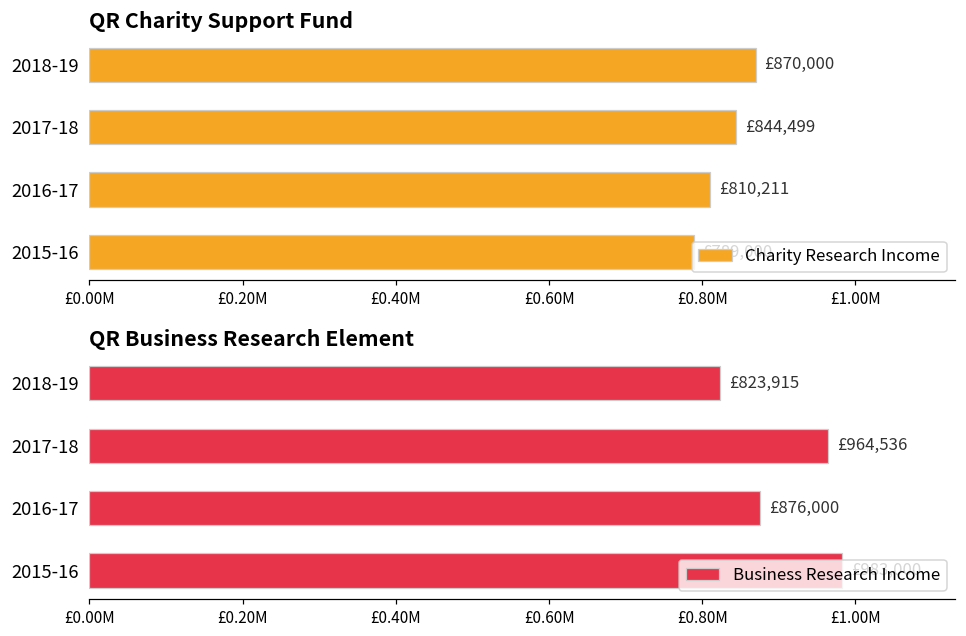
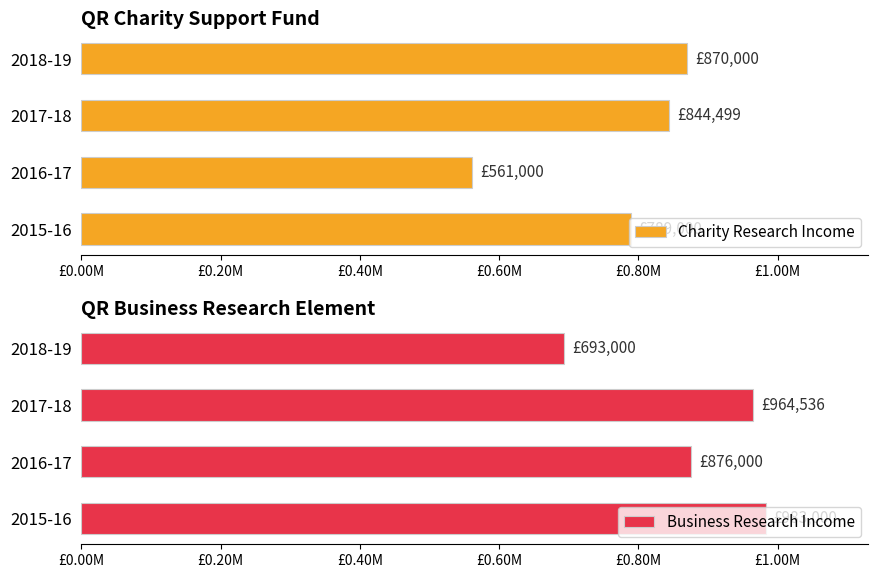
QR Charity Support Fund, 2016-17: £810,211 -> £561,000
QR Business Research Element, 2018-19: £823,915 -> £693,000
